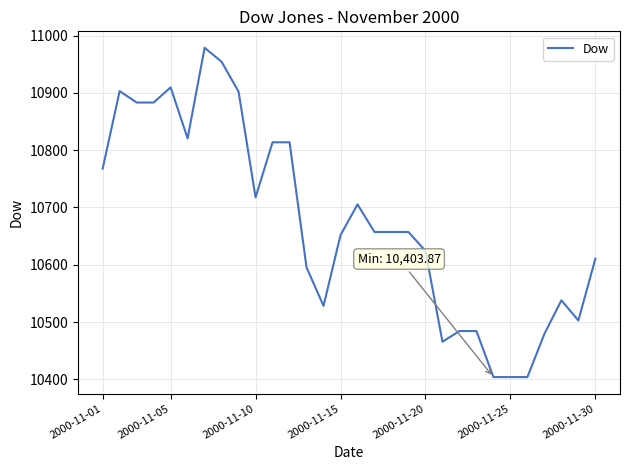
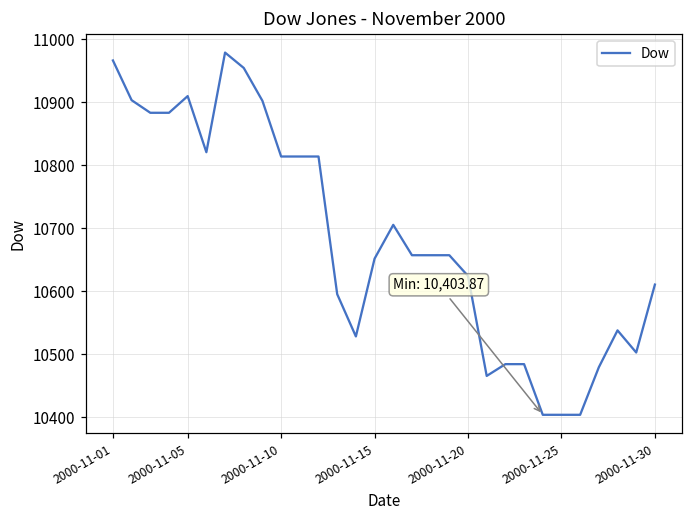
2000-11-01: 10770 -> 10970
2000-11-10: 10720 -> 10810
